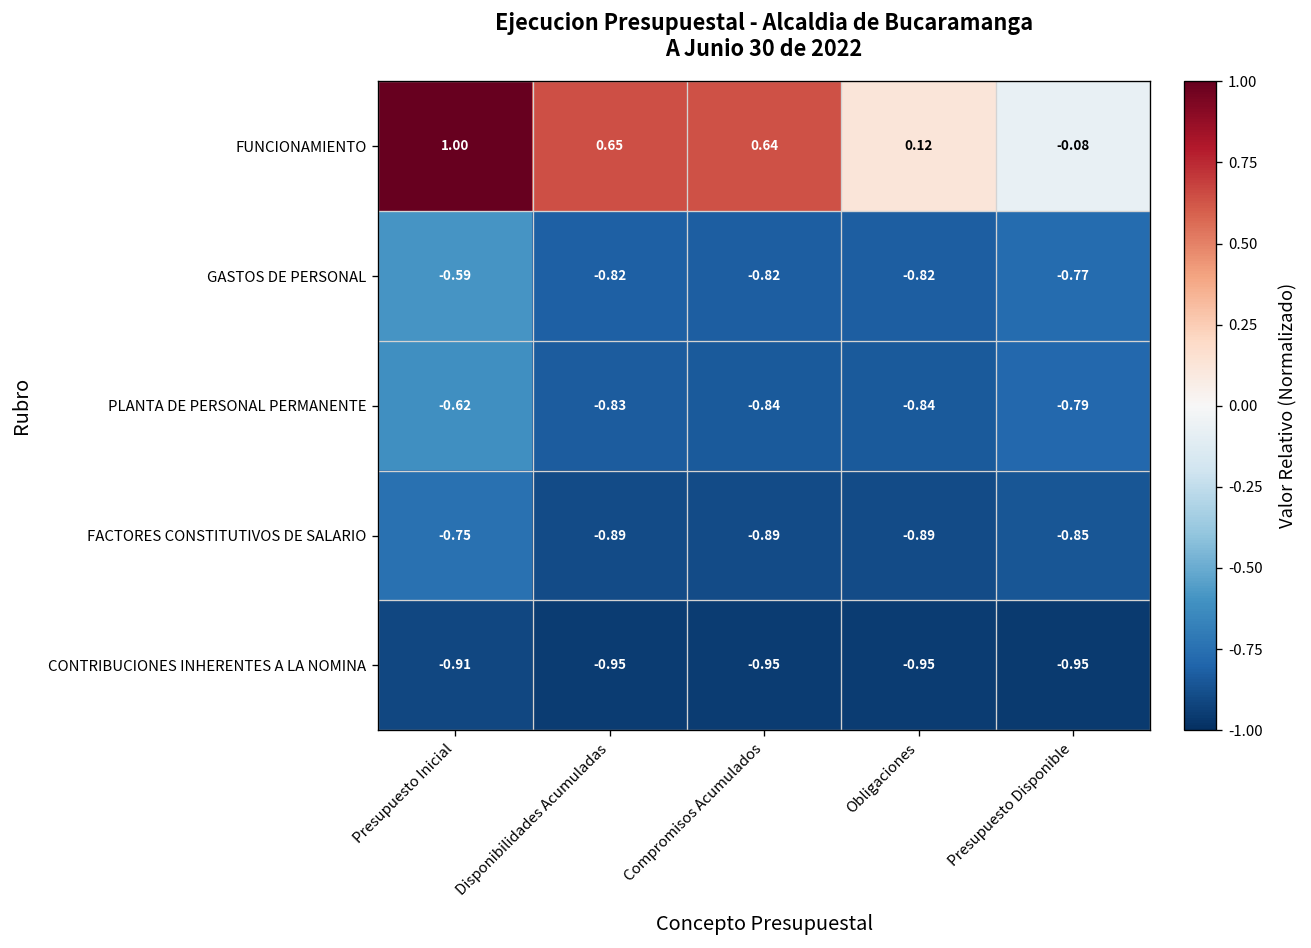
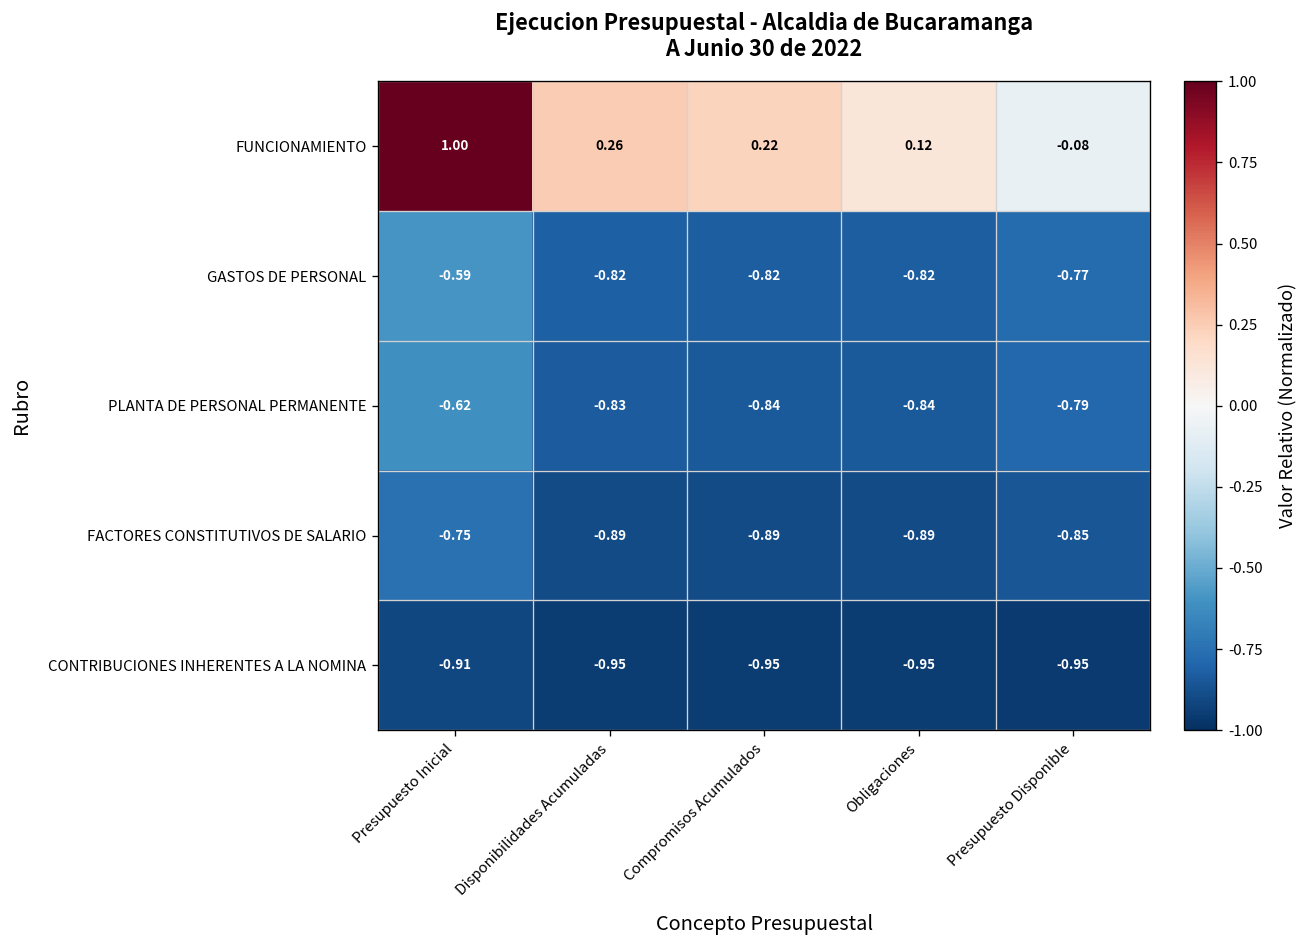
FUNCIONAMIENTO, Disponibilidades Acumuladas: 0.65 -> 0.26
FUNCIONAMIENTO, Compromisos Acumulados: 0.64 -> 0.22
